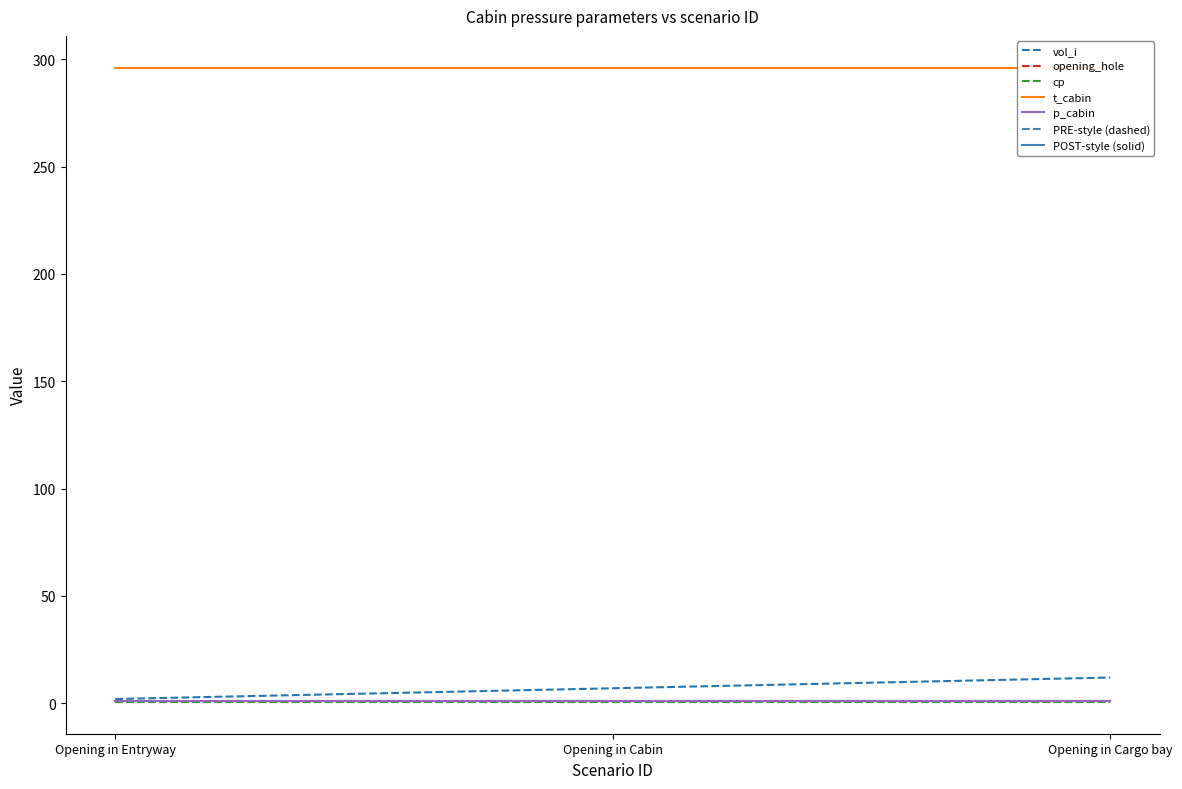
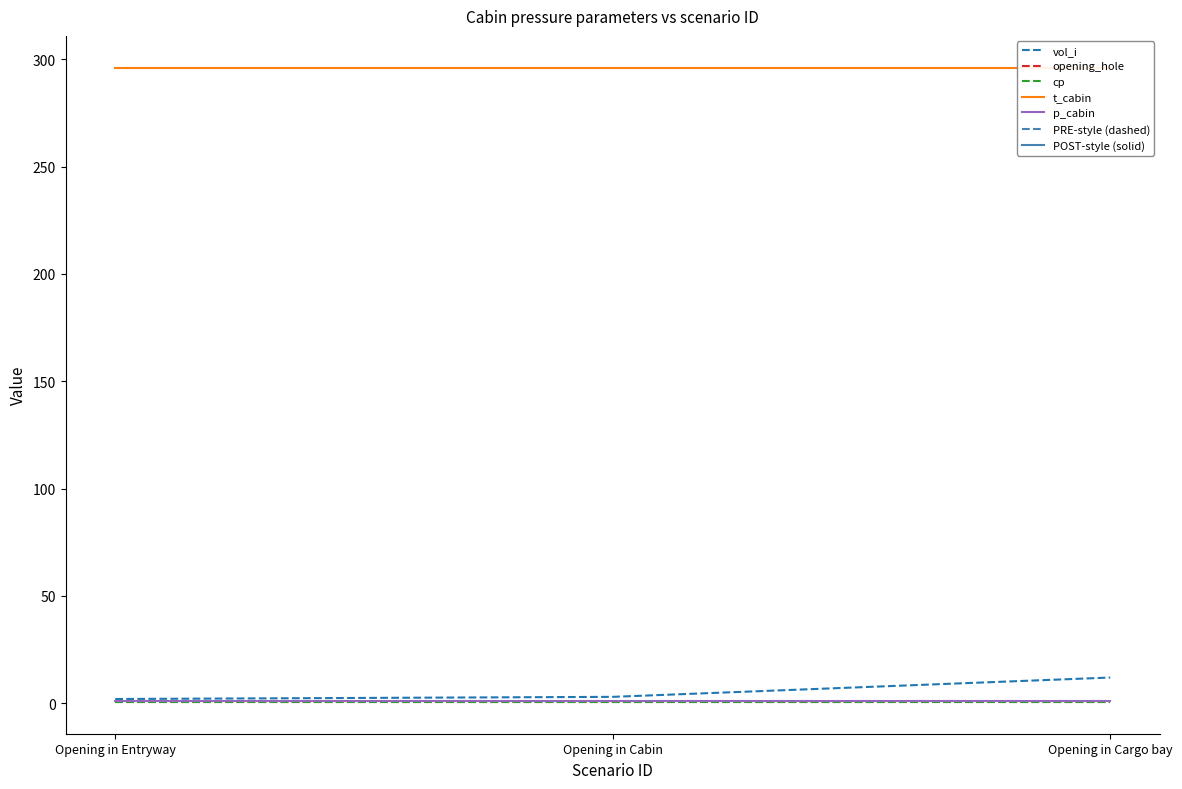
vol_i, Opening in Cabin: 7 -> 3
